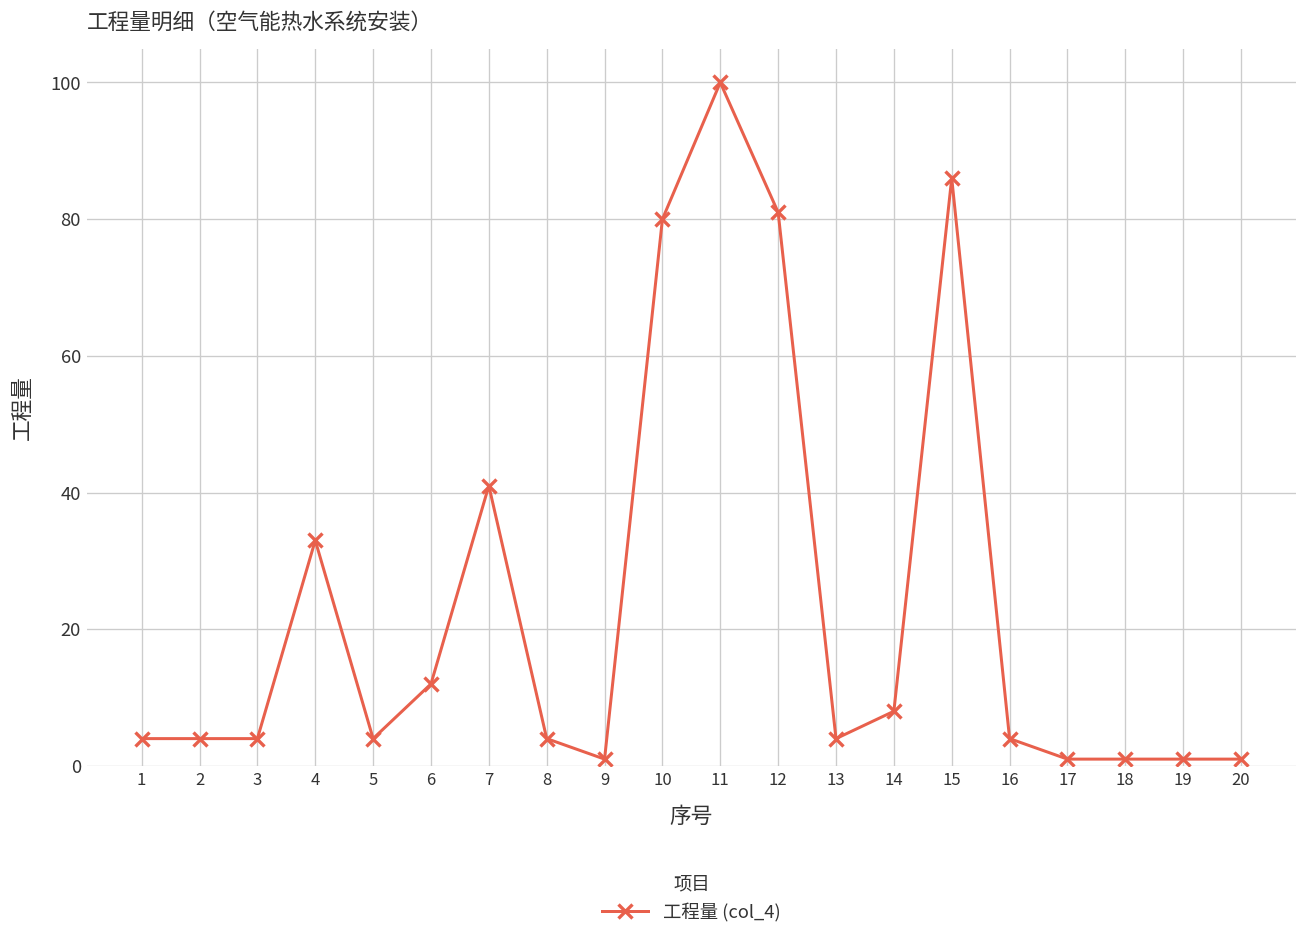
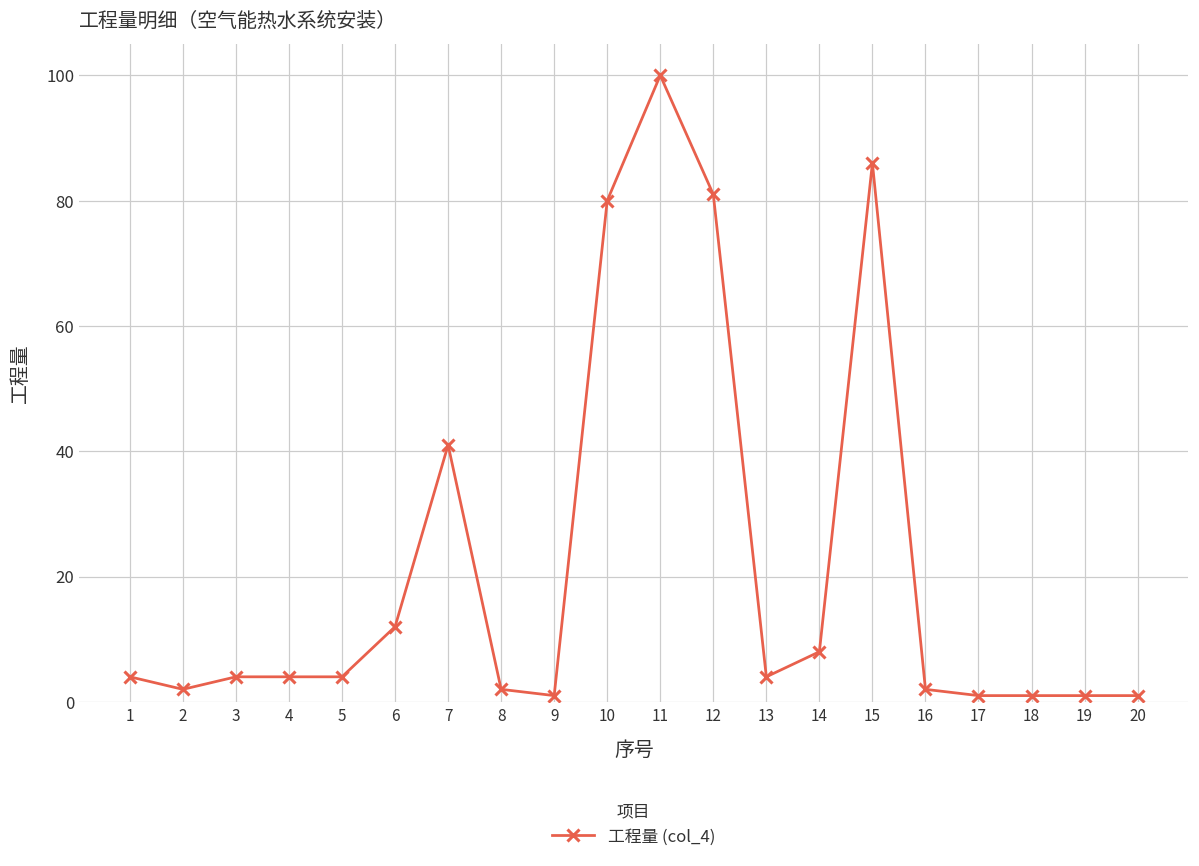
2: 4 -> 2
4: 33 -> 4
8: 4 -> 2
16: 4 -> 2
